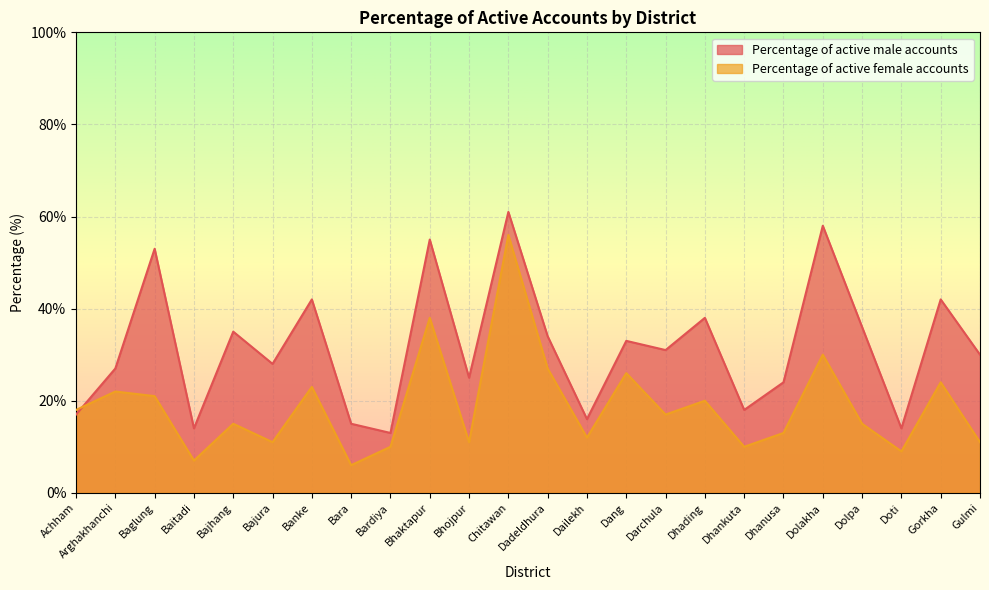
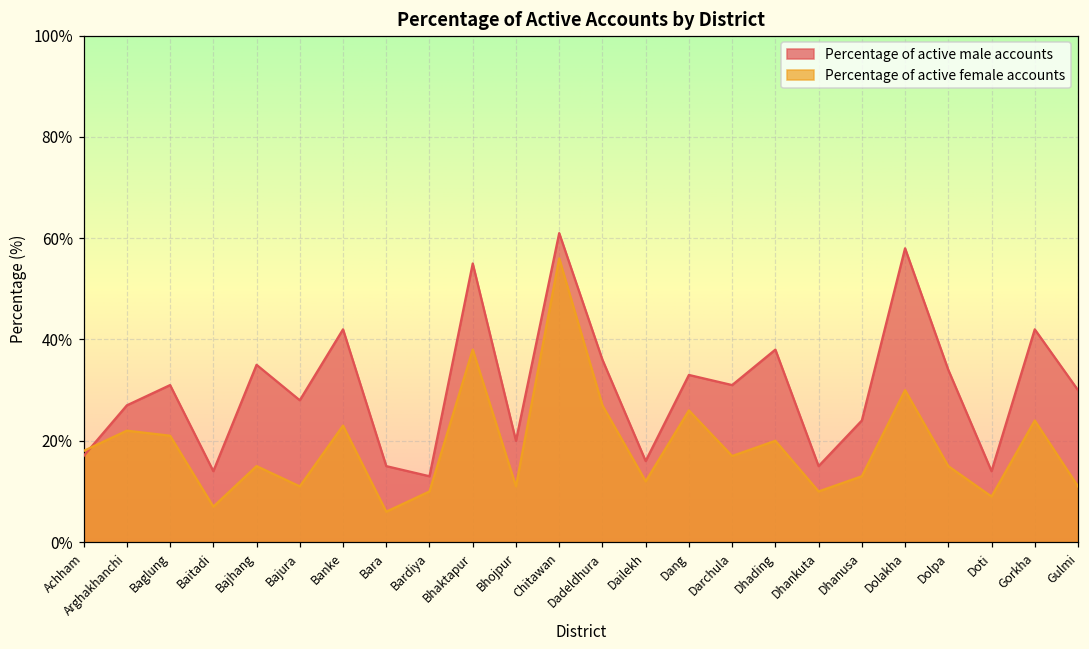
Percentage of active male accounts, Baglung: 53% -> 31%
Percentage of active male accounts, Bhojpur: 25% -> 20%
Percentage of active male accounts, Dadeldhura: 34% -> 36%
Percentage of active male accounts, Dhankuta: 18% -> 15%
Percentage of active male accounts, Dolpa: 36% -> 34%
